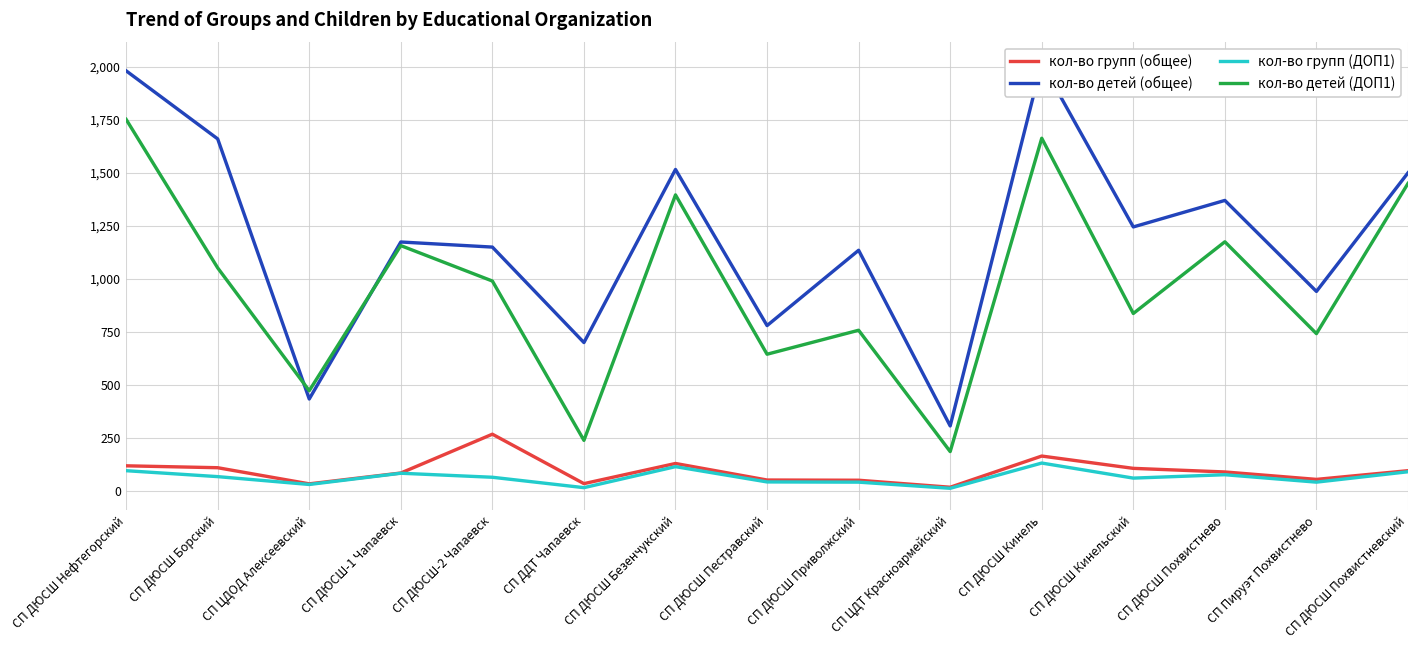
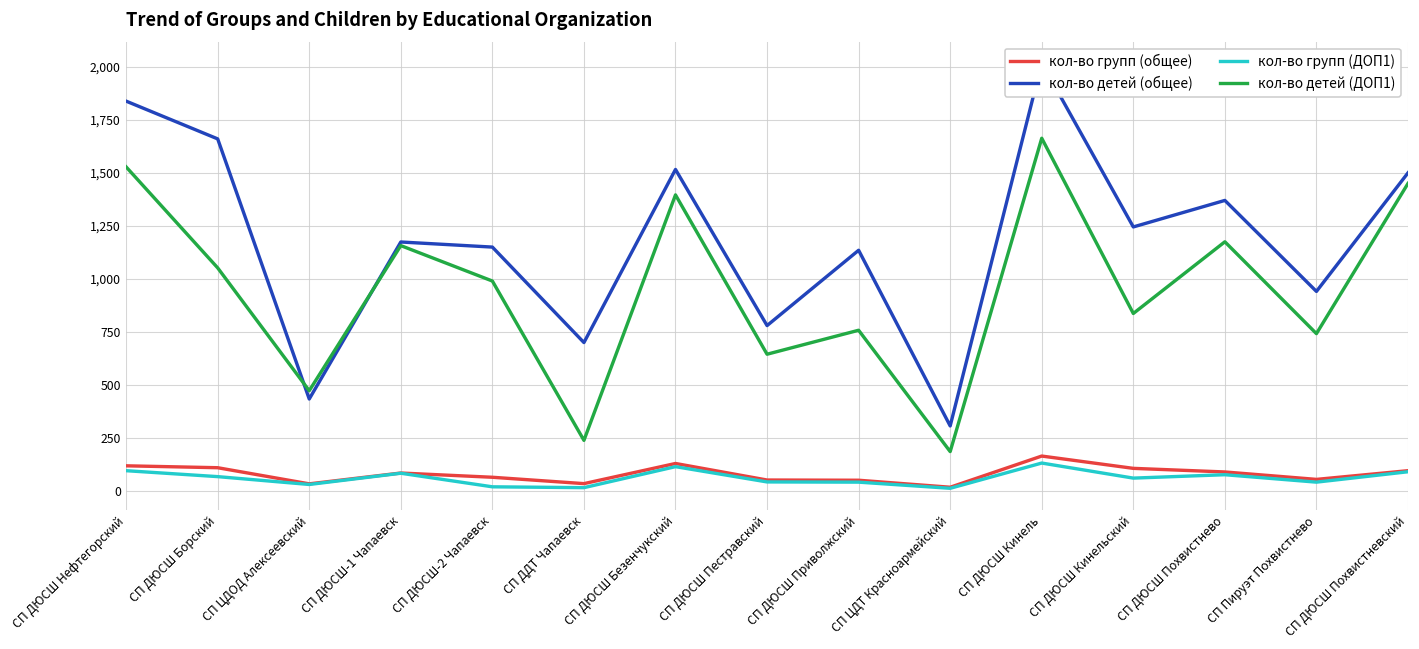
кол-во детей (общее), СП ДЮСШ Нефтегорский: 1,980 -> 1,840
кол-во детей (ДОП1), СП ДЮСШ Нефтегорский: 1,750 -> 1,530
кол-во групп (общее), СП ДЮСШ-2 Чапаевск: 270 -> 70
кол-во групп (ДОП1), СП ДЮСШ-2 Чапаевск: 70 -> 20
